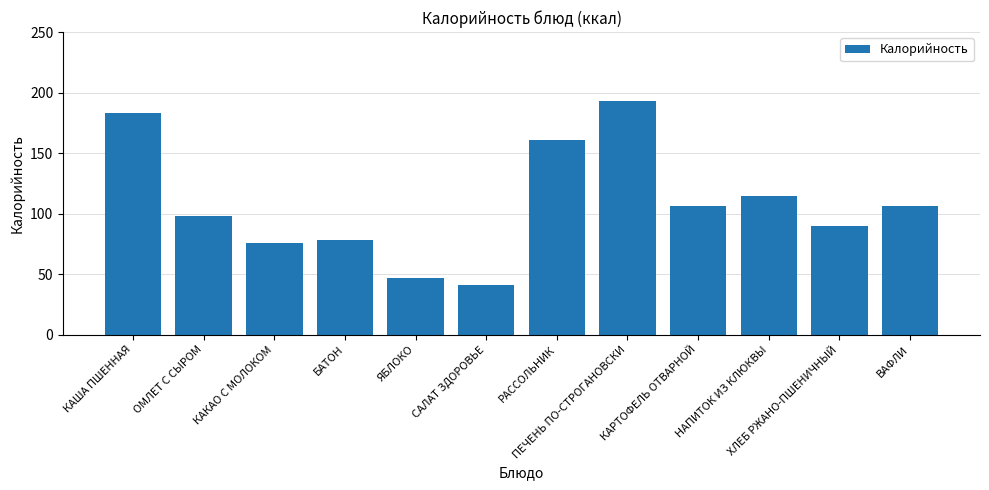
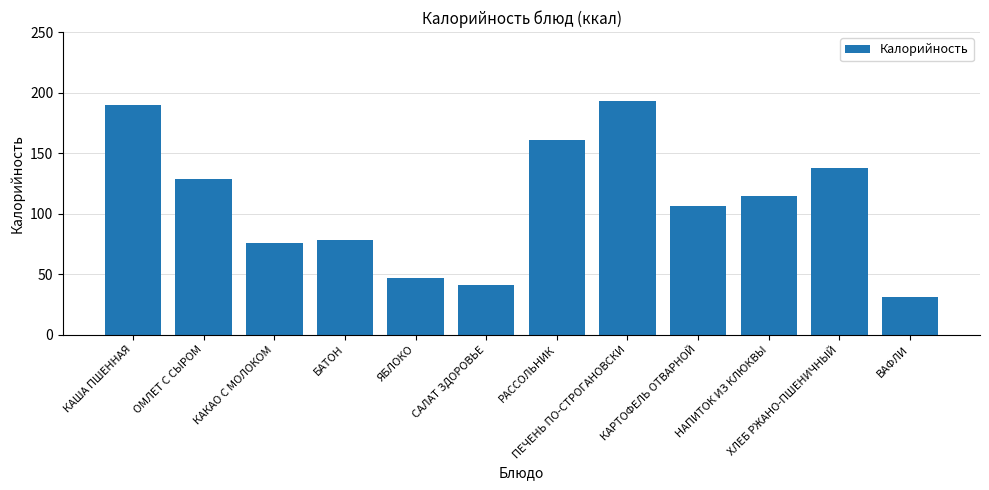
КАША ПШЕННАЯ: 183 -> 190
ОМЛЕТ С СЫРОМ: 98 -> 129
ХЛЕБ РЖАНО-ПШЕНИЧНЫЙ: 90 -> 138
ВАФЛИ: 106 -> 31
